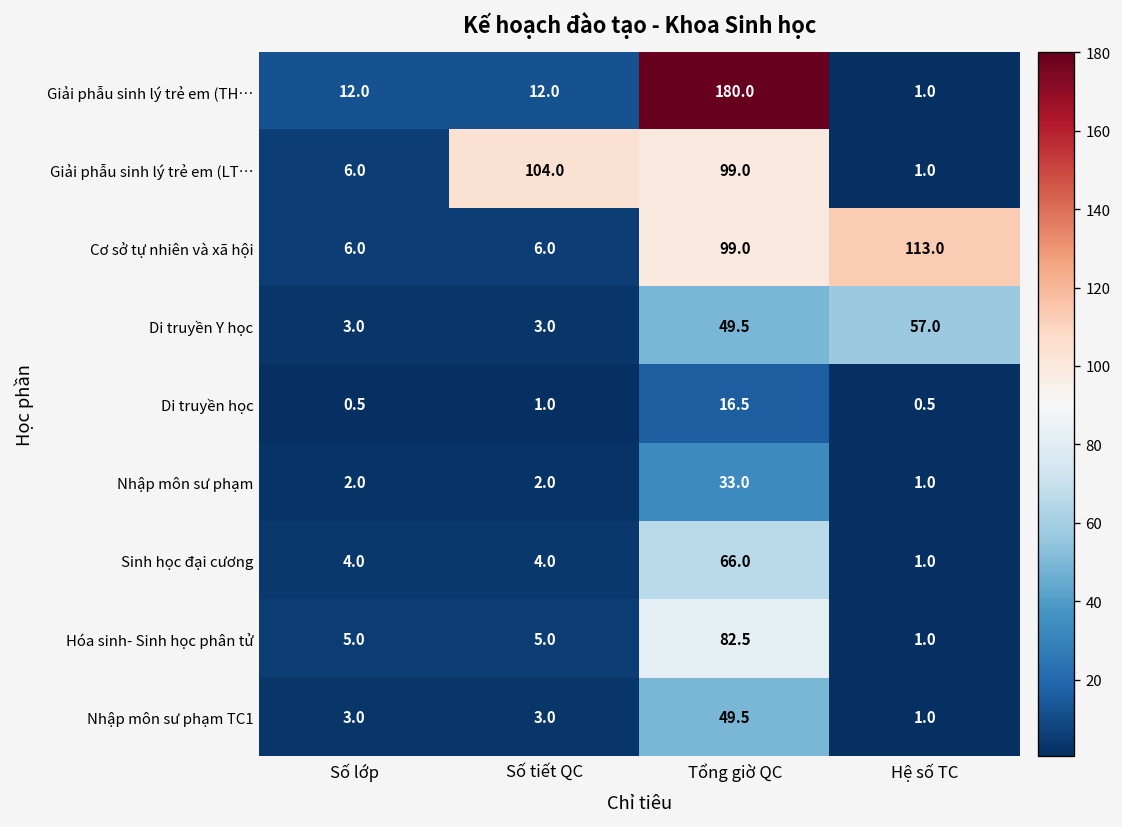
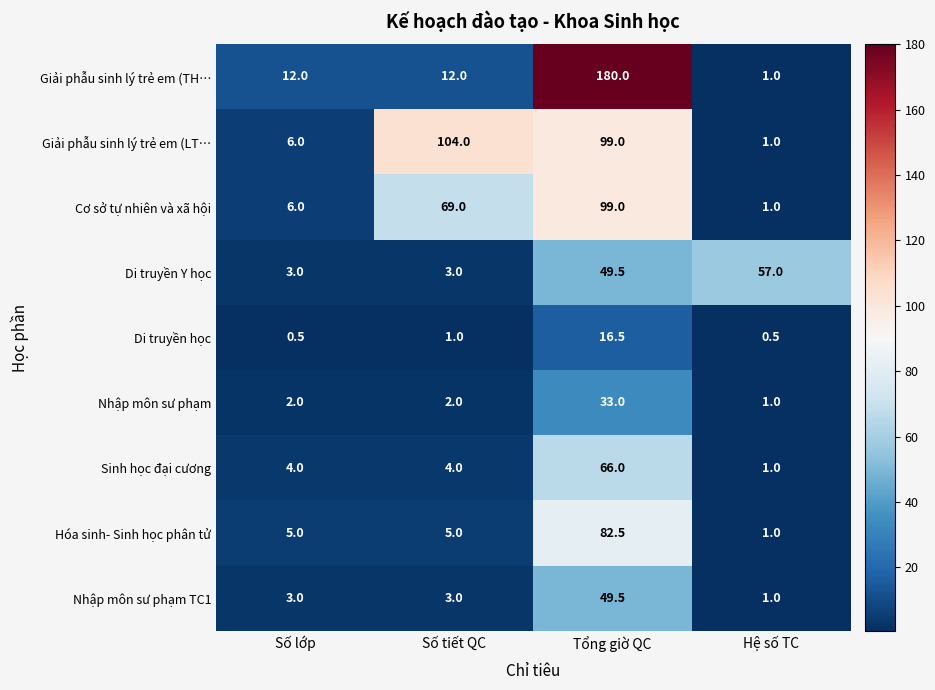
Cơ sở tự nhiên và xã hội, Số tiết QC: 6.0 -> 69.0
Cơ sở tự nhiên và xã hội, Hệ số TC: 113.0 -> 1.0
